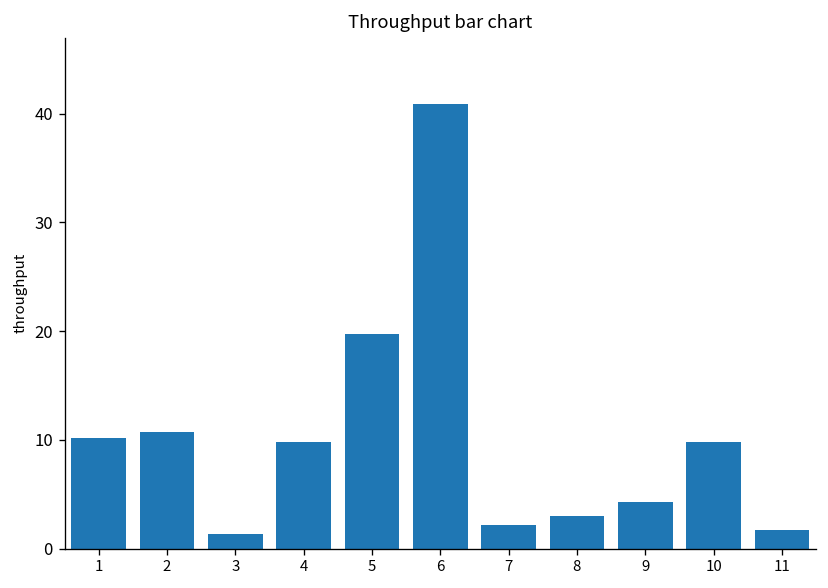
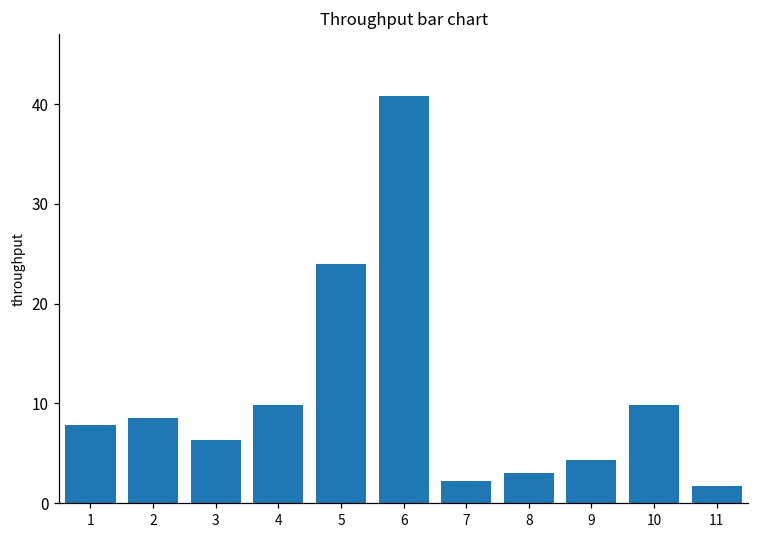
1: 10 -> 8
2: 11 -> 9
3: 1 -> 6
5: 20 -> 24
